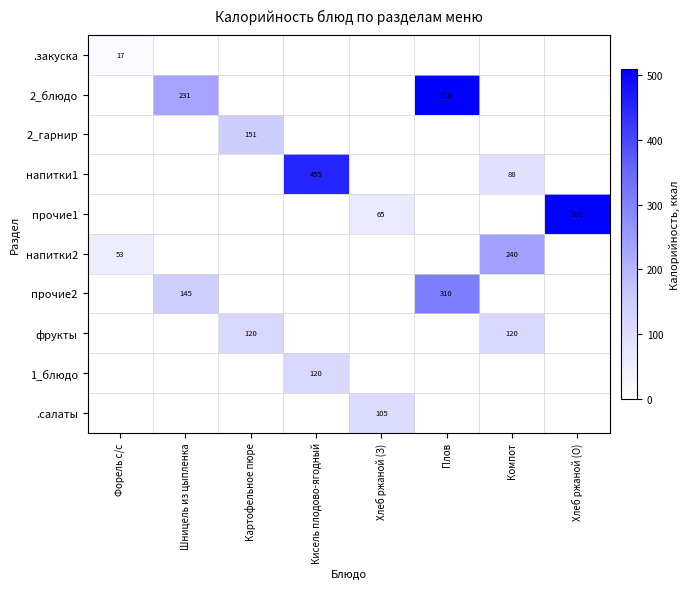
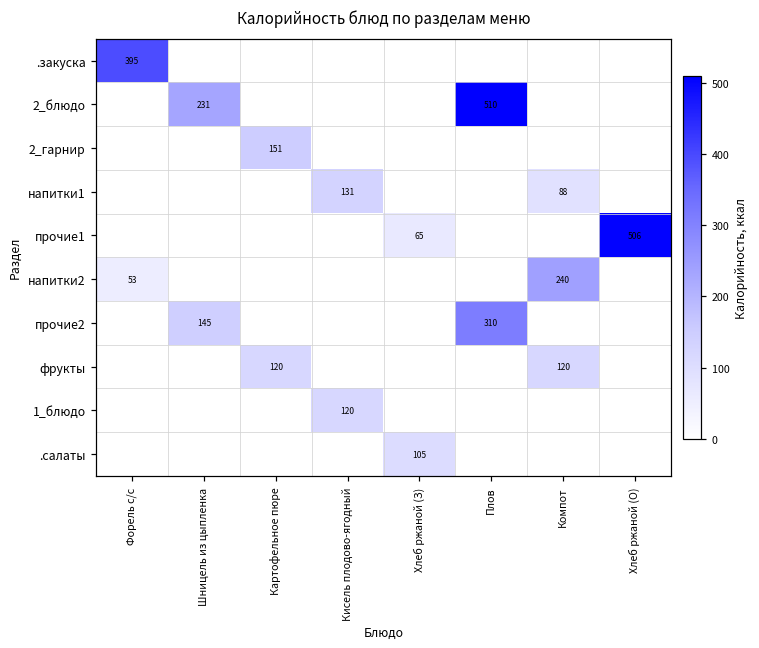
.закуска, Форель с/с: 17 -> 395
напитки1, Кисель плодово-ягодный: 455 -> 131
